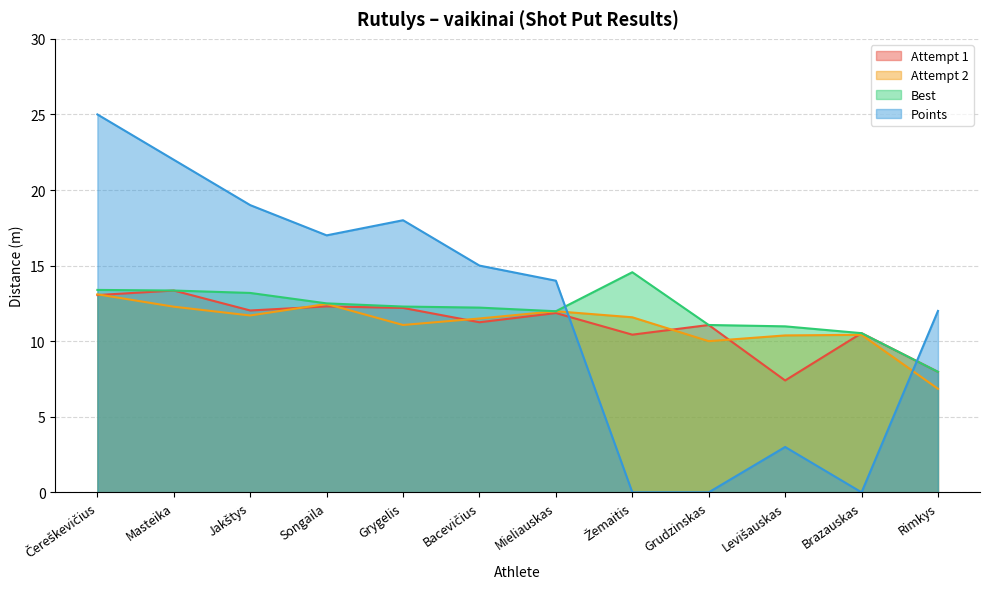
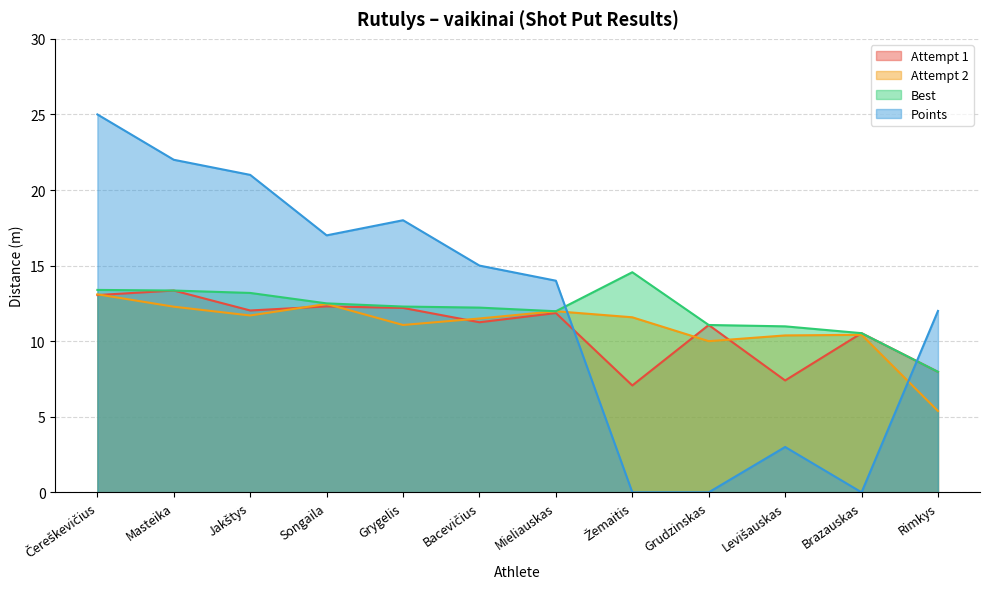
Points, Jakštys: 19 -> 21
Attempt 1, Žemaitis: 10.4 -> 7.1
Attempt 2, Rimkys: 6.9 -> 5.4
